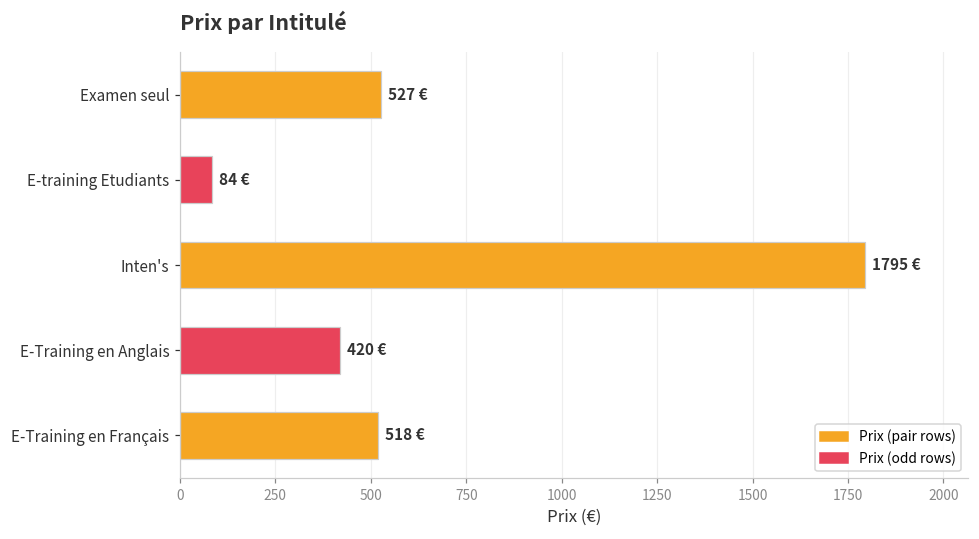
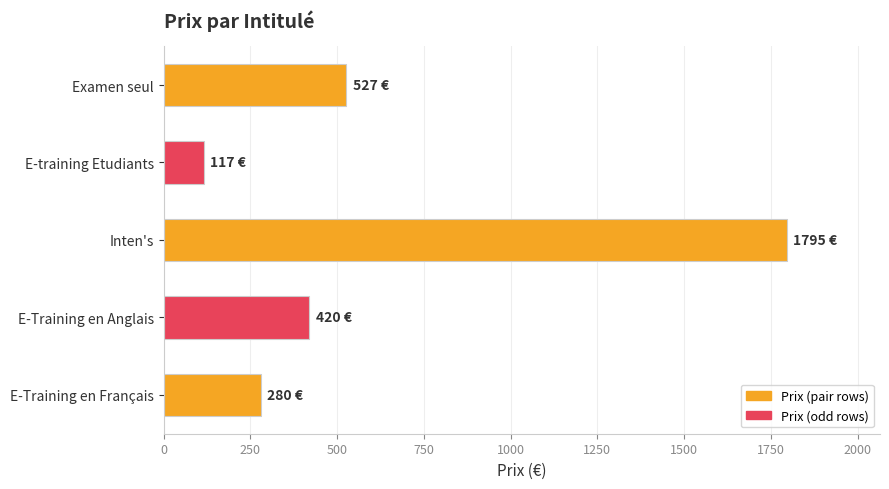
E-training Etudiants: 84 -> 117
E-Training en Français: 518 -> 280
